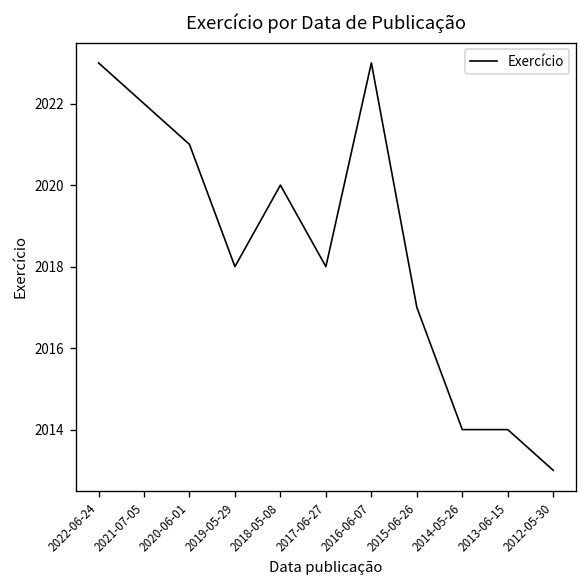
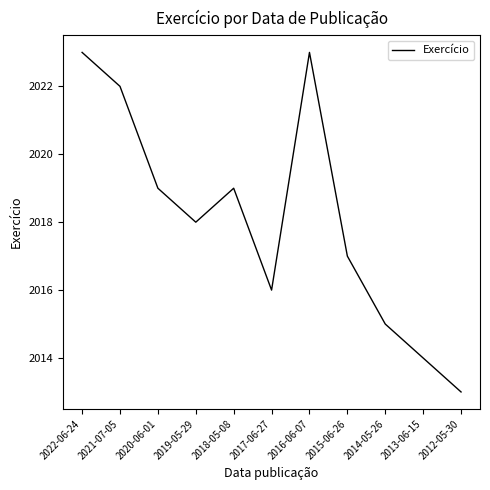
2020-06-01: 2021 -> 2019
2018-05-08: 2020 -> 2019
2017-06-27: 2018 -> 2016
2014-05-26: 2014 -> 2015
